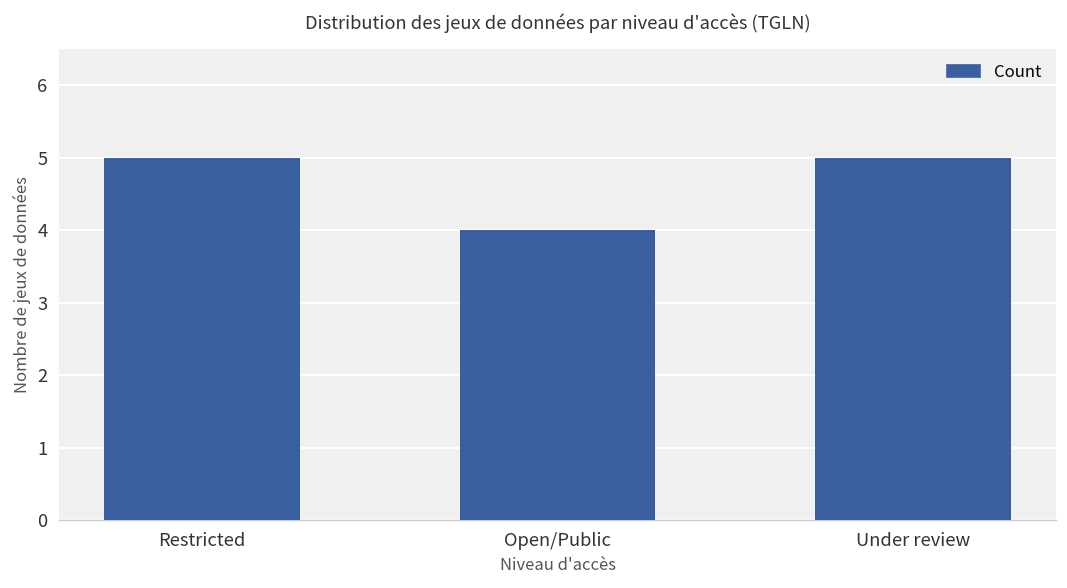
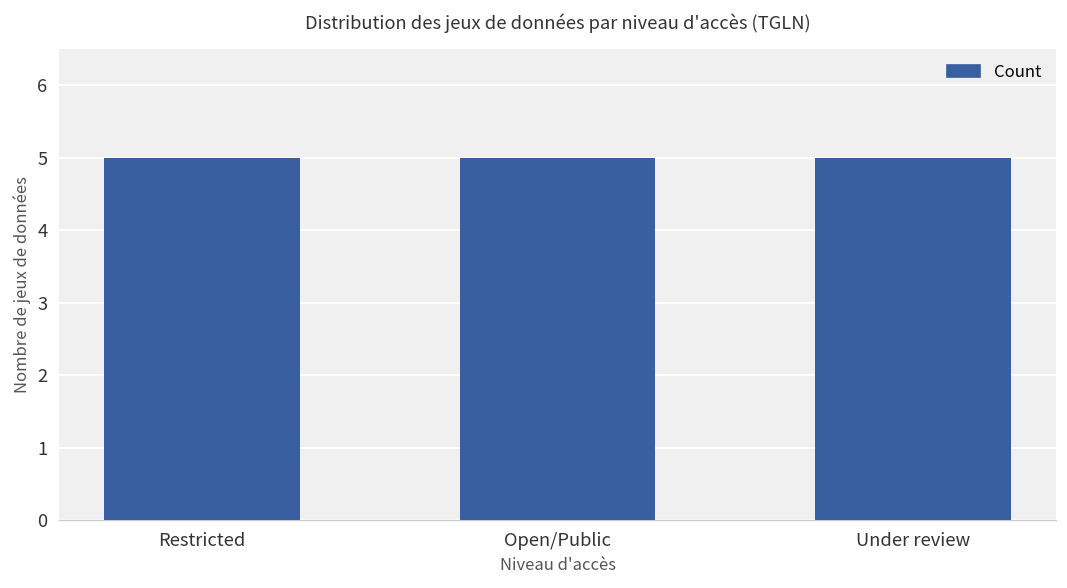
Open/Public: 4 -> 5
